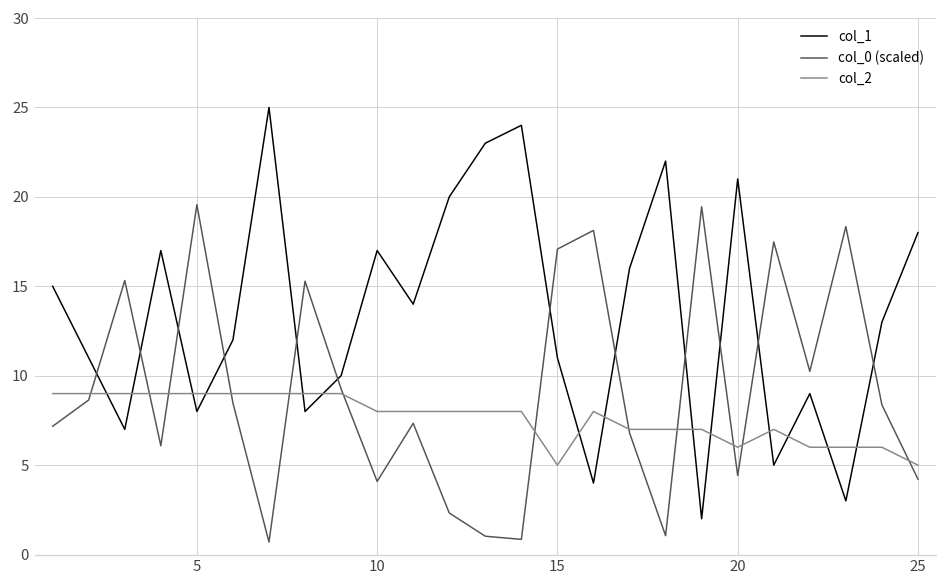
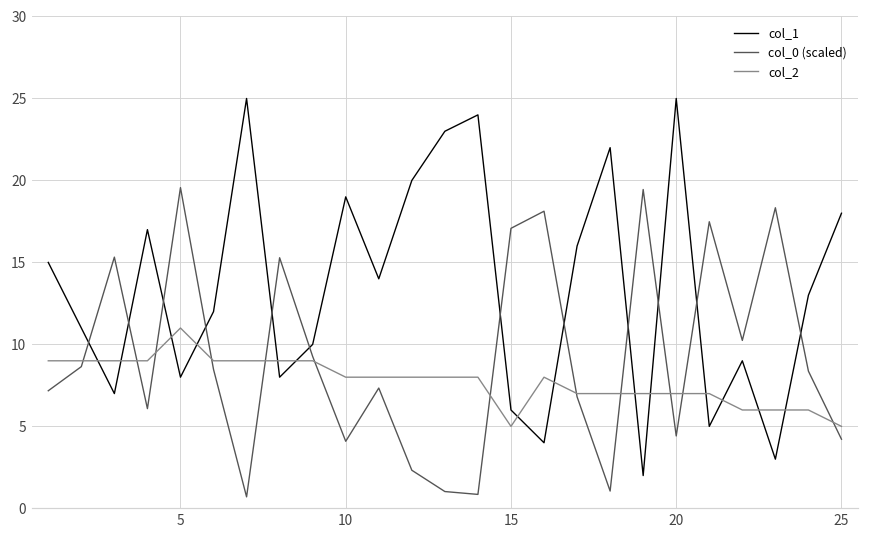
col_2, 5: 9 -> 11
col_1, 10: 17 -> 19
col_1, 15: 11 -> 6
col_1, 20: 21 -> 25
col_2, 20: 6 -> 7
